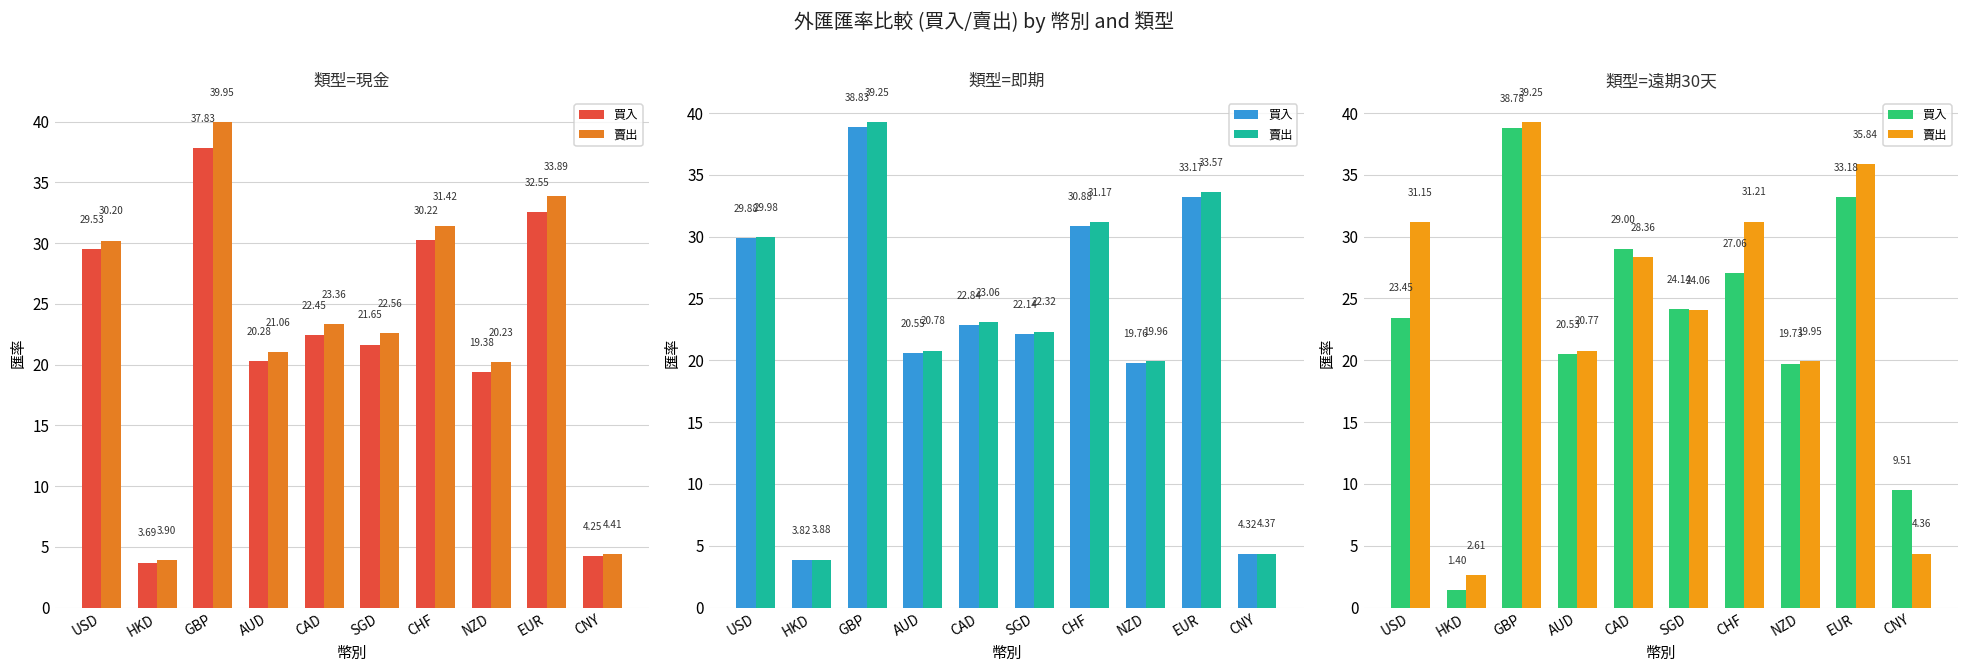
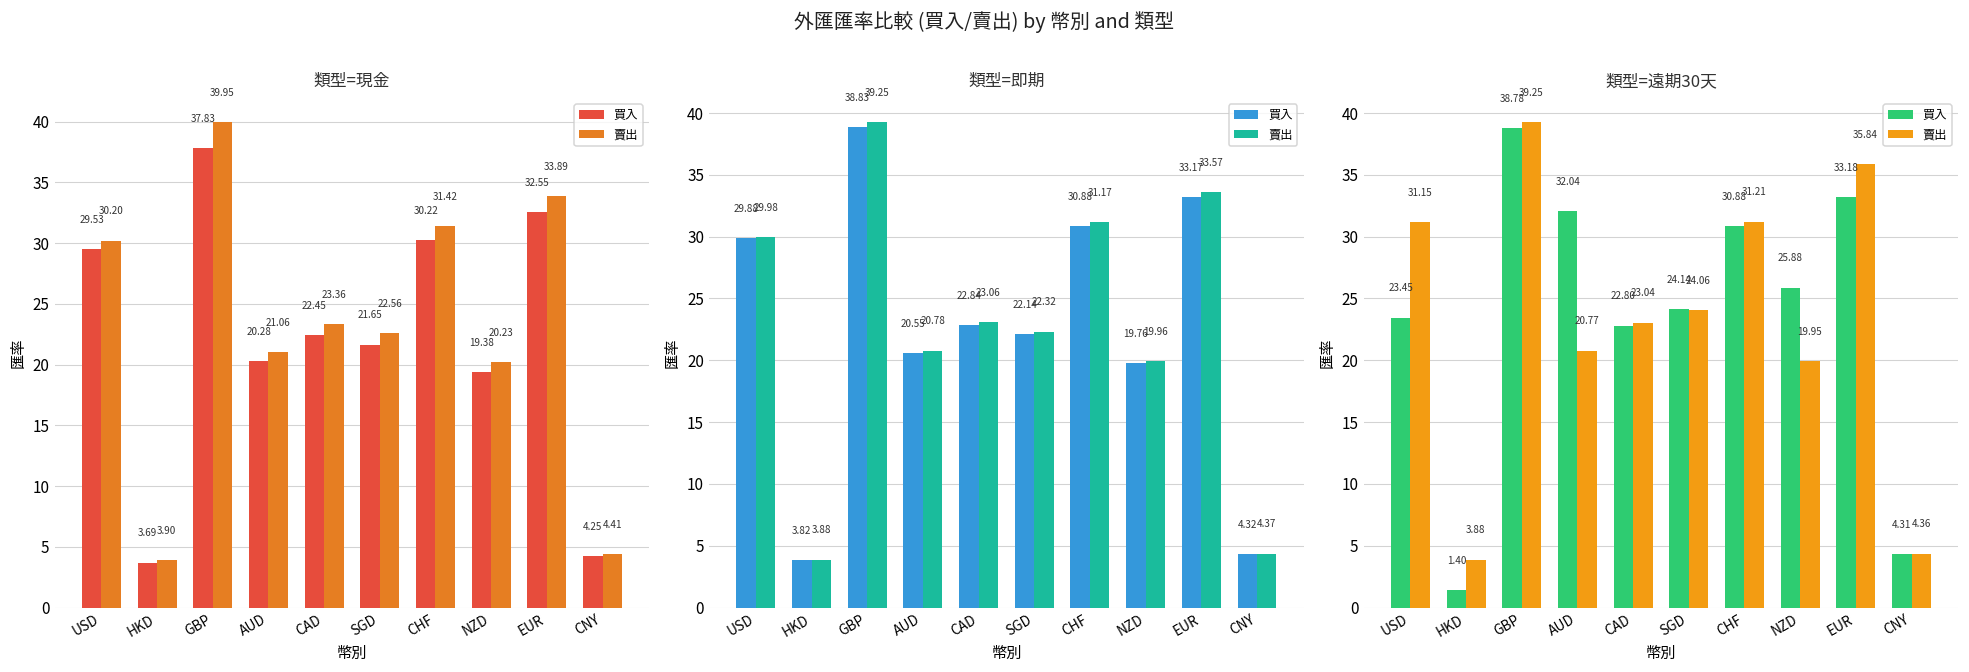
類型=遠期30天, 賣出, HKD: 2.61 -> 3.88
類型=遠期30天, 買入, AUD: 20.53 -> 32.04
類型=遠期30天, 買入, CAD: 29.00 -> 22.80
類型=遠期30天, 賣出, CAD: 28.36 -> 23.04
類型=遠期30天, 買入, CHF: 27.06 -> 30.88
類型=遠期30天, 買入, NZD: 19.73 -> 25.88
類型=遠期30天, 買入, CNY: 9.51 -> 4.31
